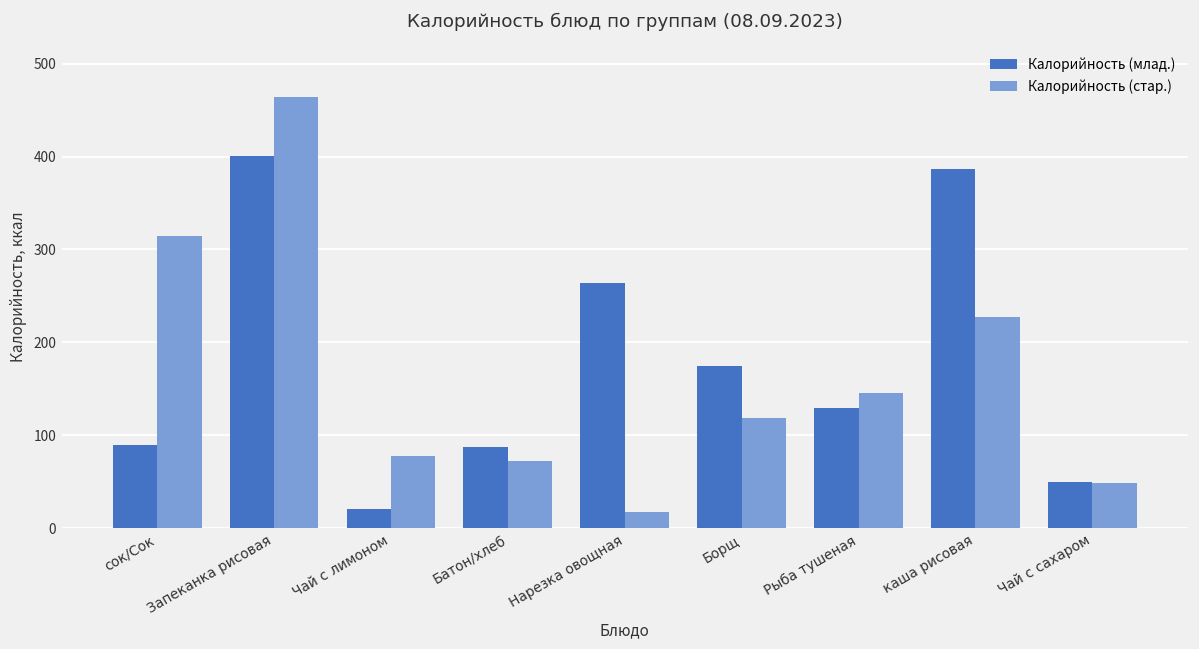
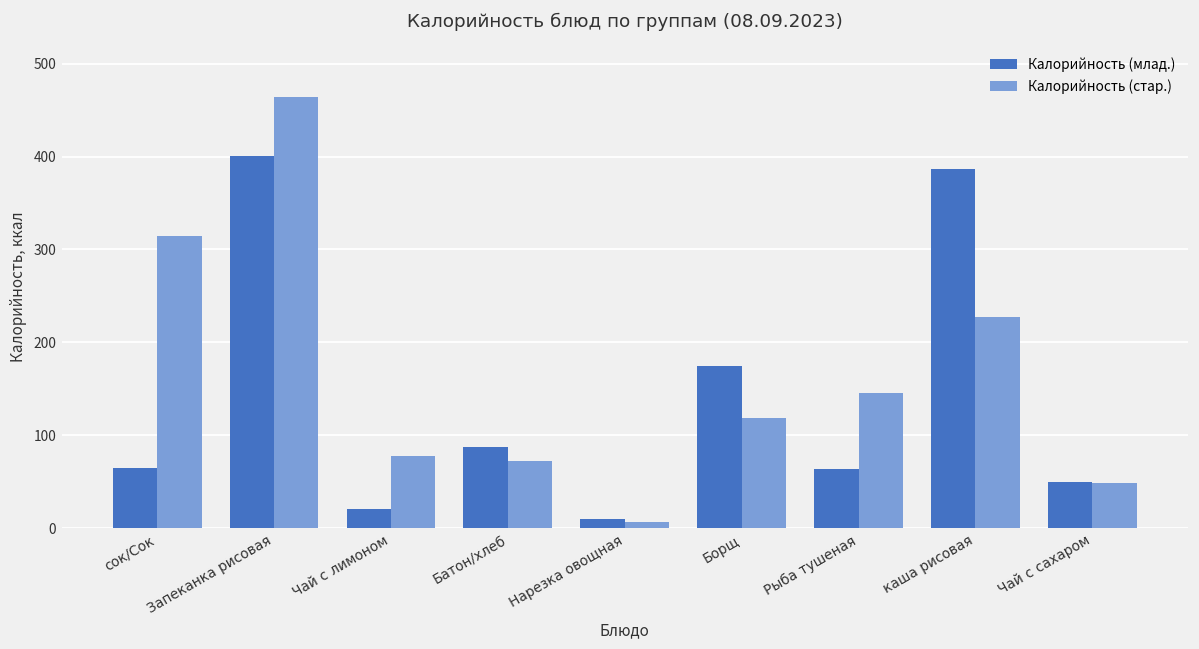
Калорийность (млад.), сок/Сок: 90 -> 70
Калорийность (млад.), Нарезка овощная: 260 -> 10
Калорийность (стар.), Нарезка овощная: 20 -> 10
Калорийность (млад.), Рыба тушеная: 130 -> 60
